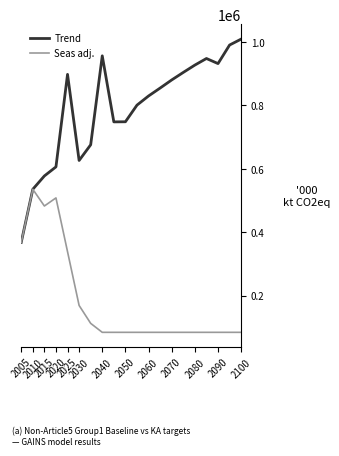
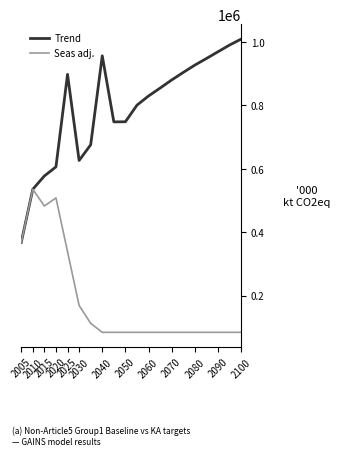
Trend, 2090: 930000 -> 970000
